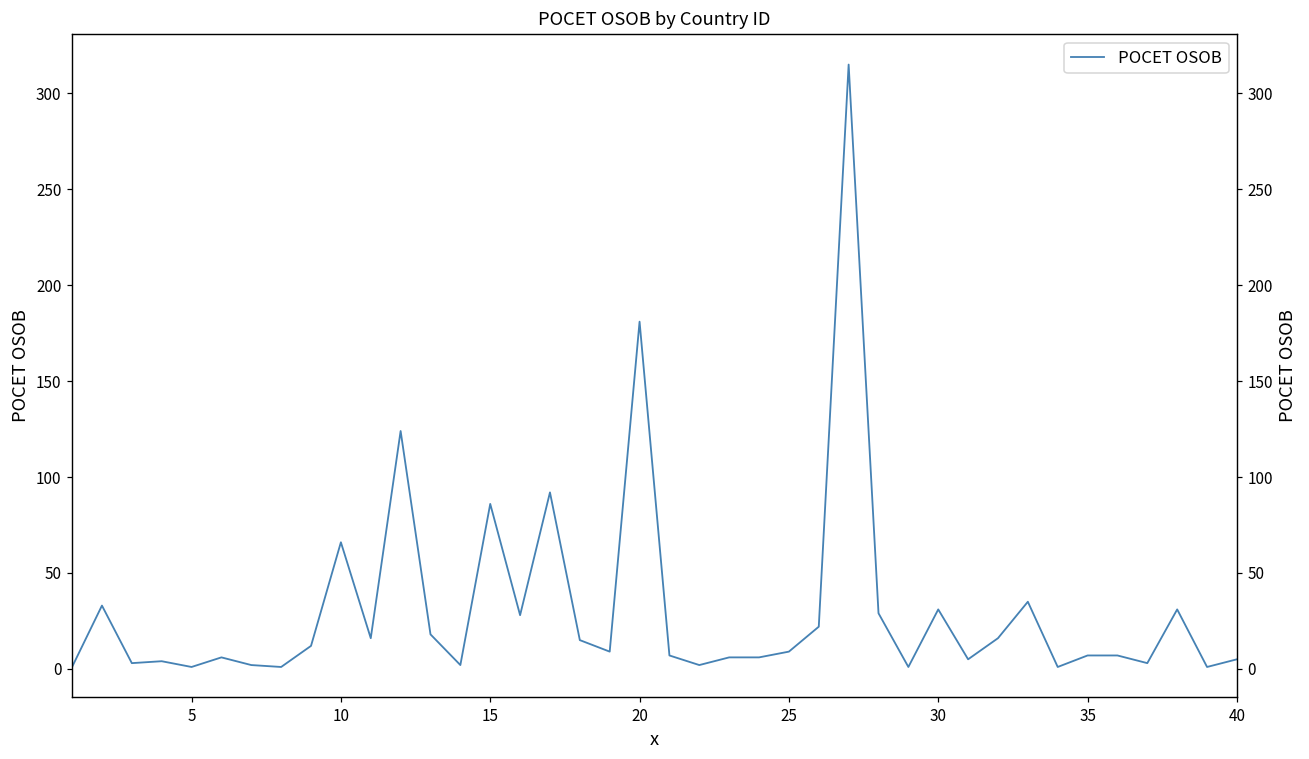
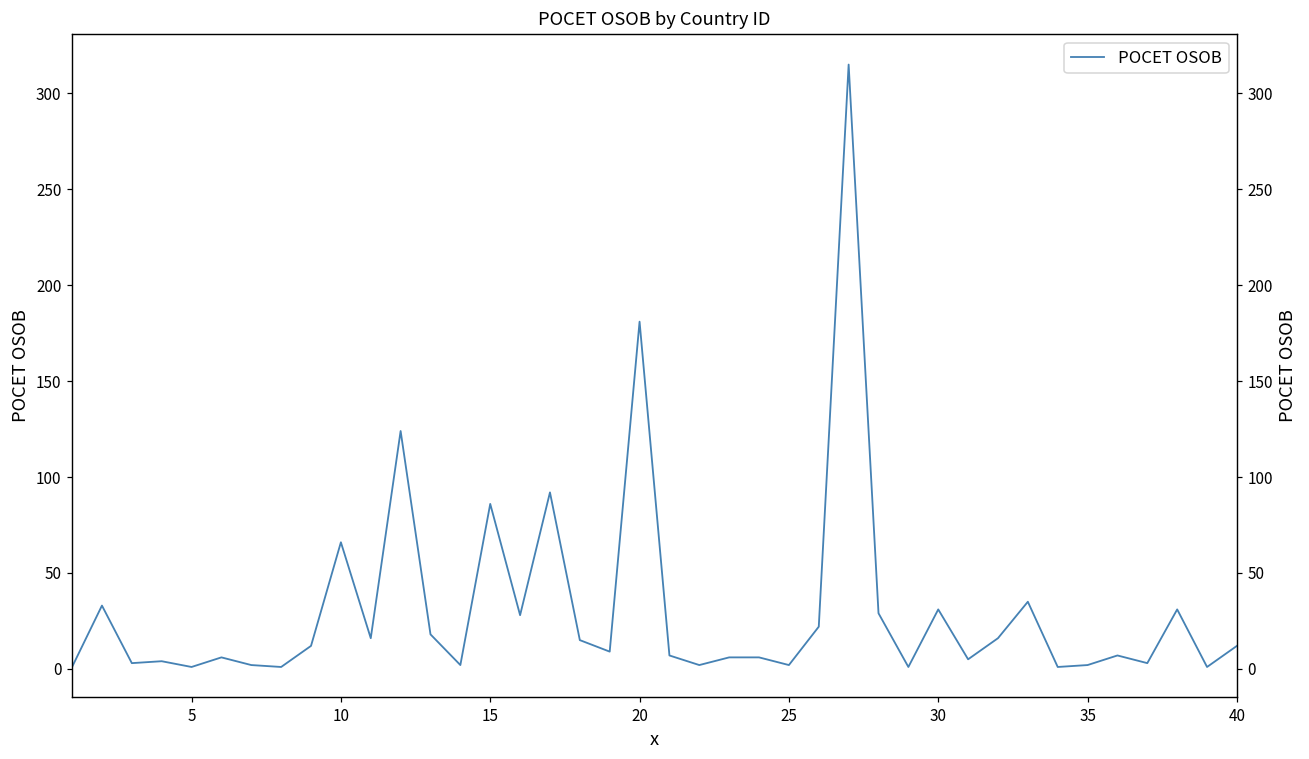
25: 9 -> 2
35: 7 -> 2
40: 5 -> 12
